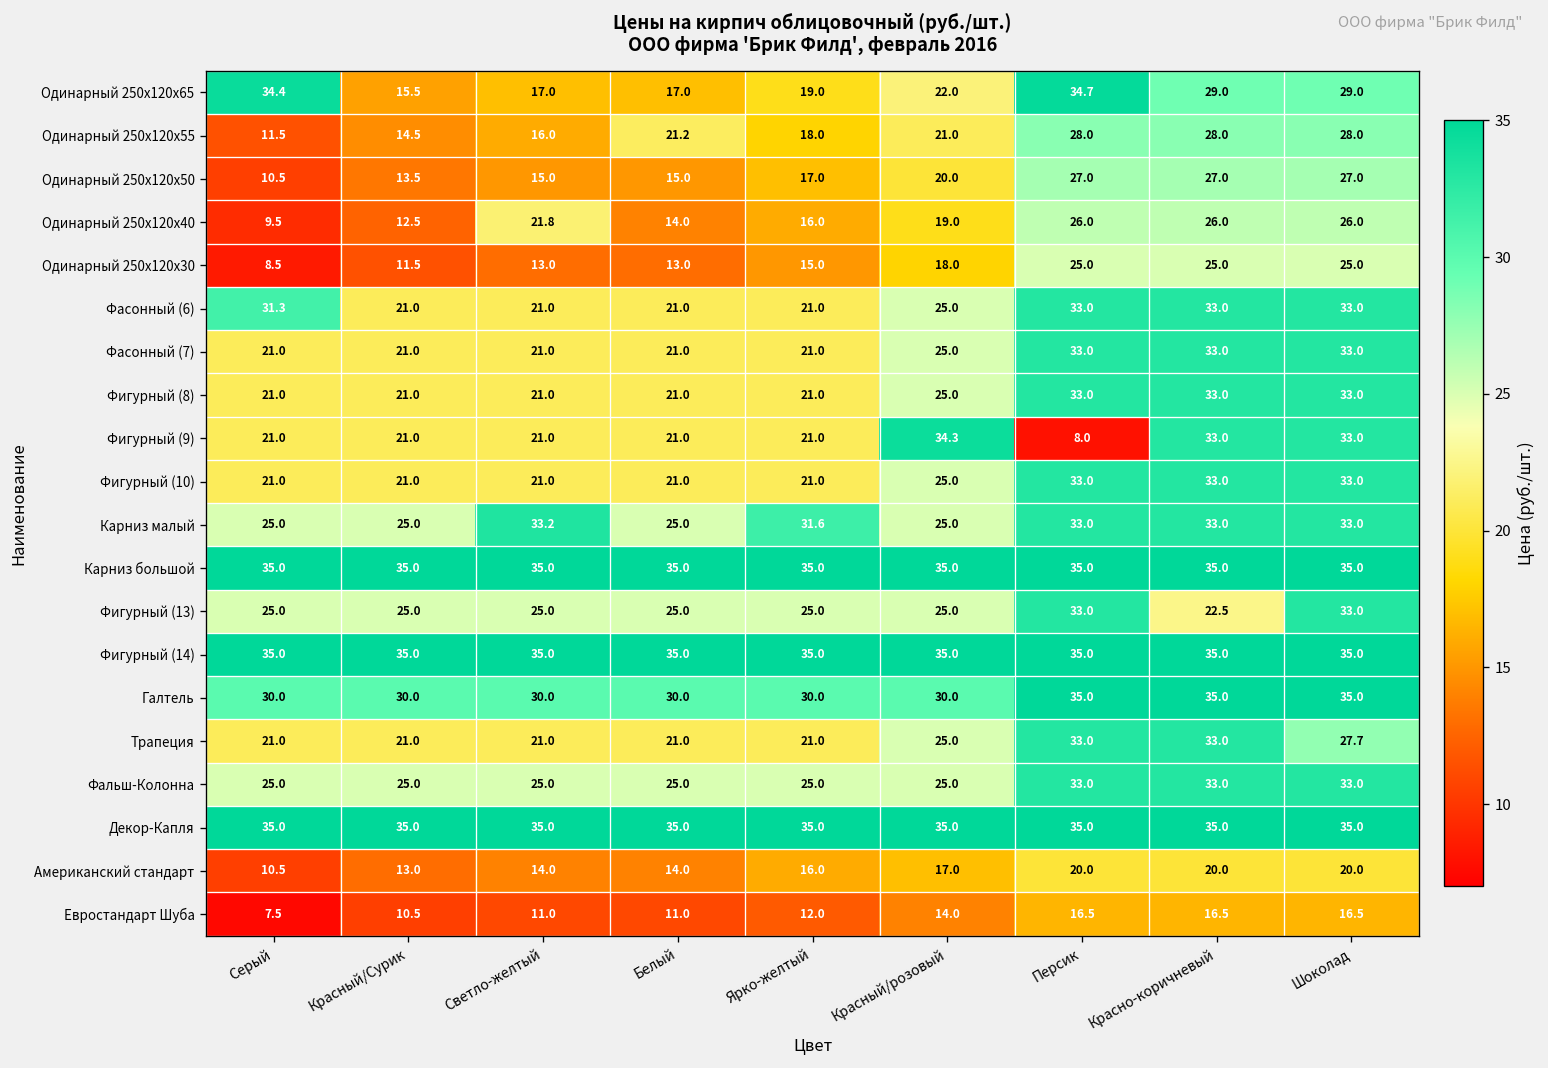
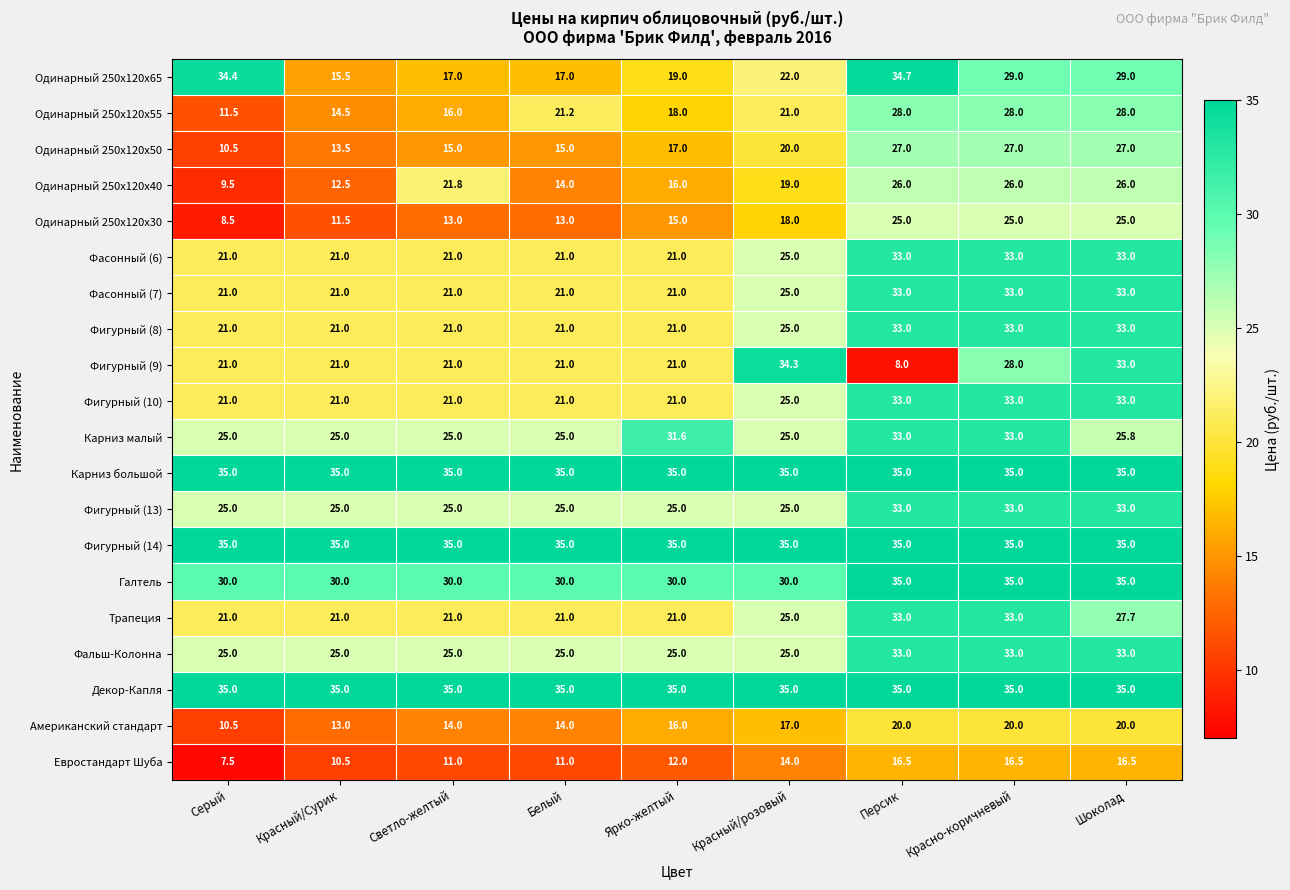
Фасонный (6), Серый: 31.3 -> 21.0
Фигурный (9), Красно-коричневый: 33.0 -> 28.0
Карниз малый, Светло-желтый: 33.2 -> 25.0
Карниз малый, Шоколад: 33.0 -> 25.8
Фигурный (13), Красно-коричневый: 22.5 -> 33.0
